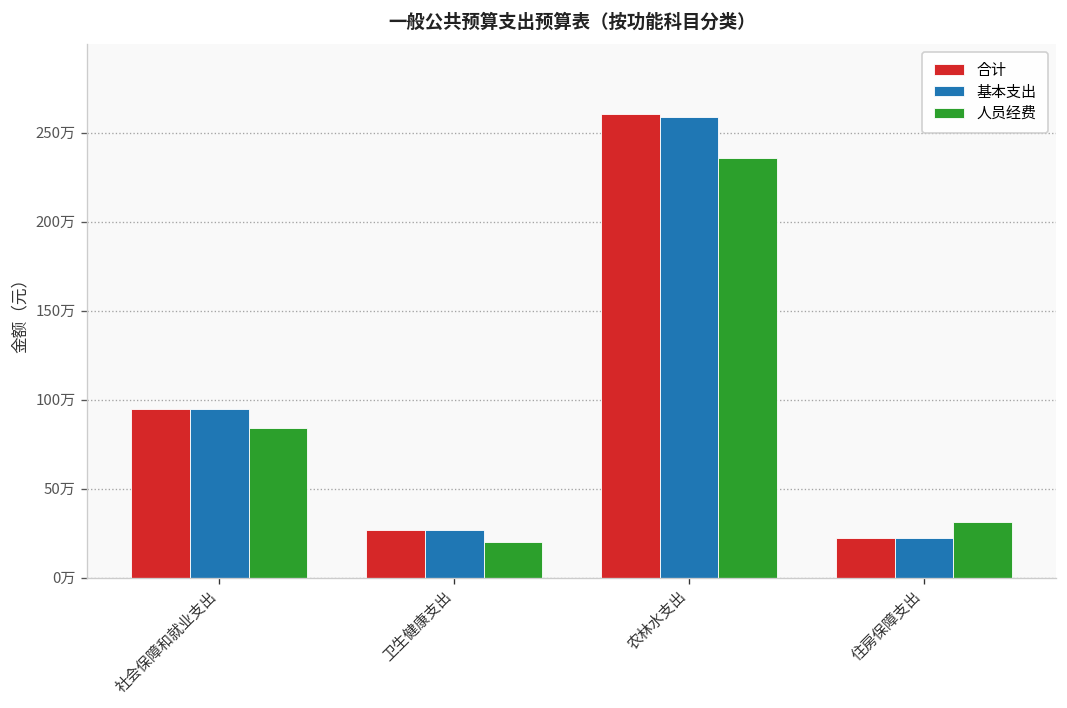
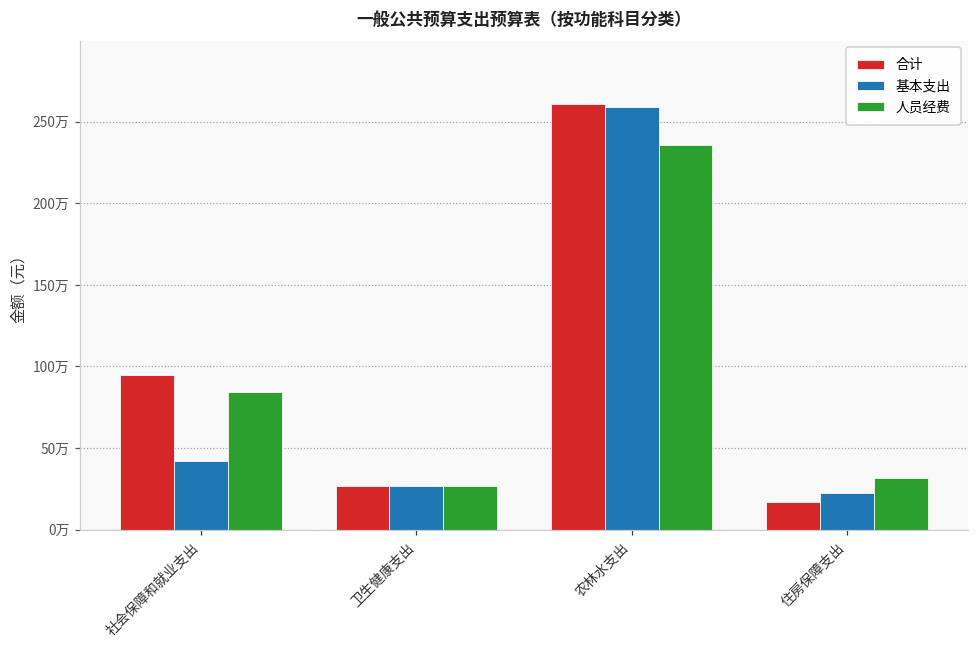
基本支出, 社会保障和就业支出: 95万 -> 42万
人员经费, 卫生健康支出: 20万 -> 27万
合计, 住房保障支出: 22万 -> 17万
